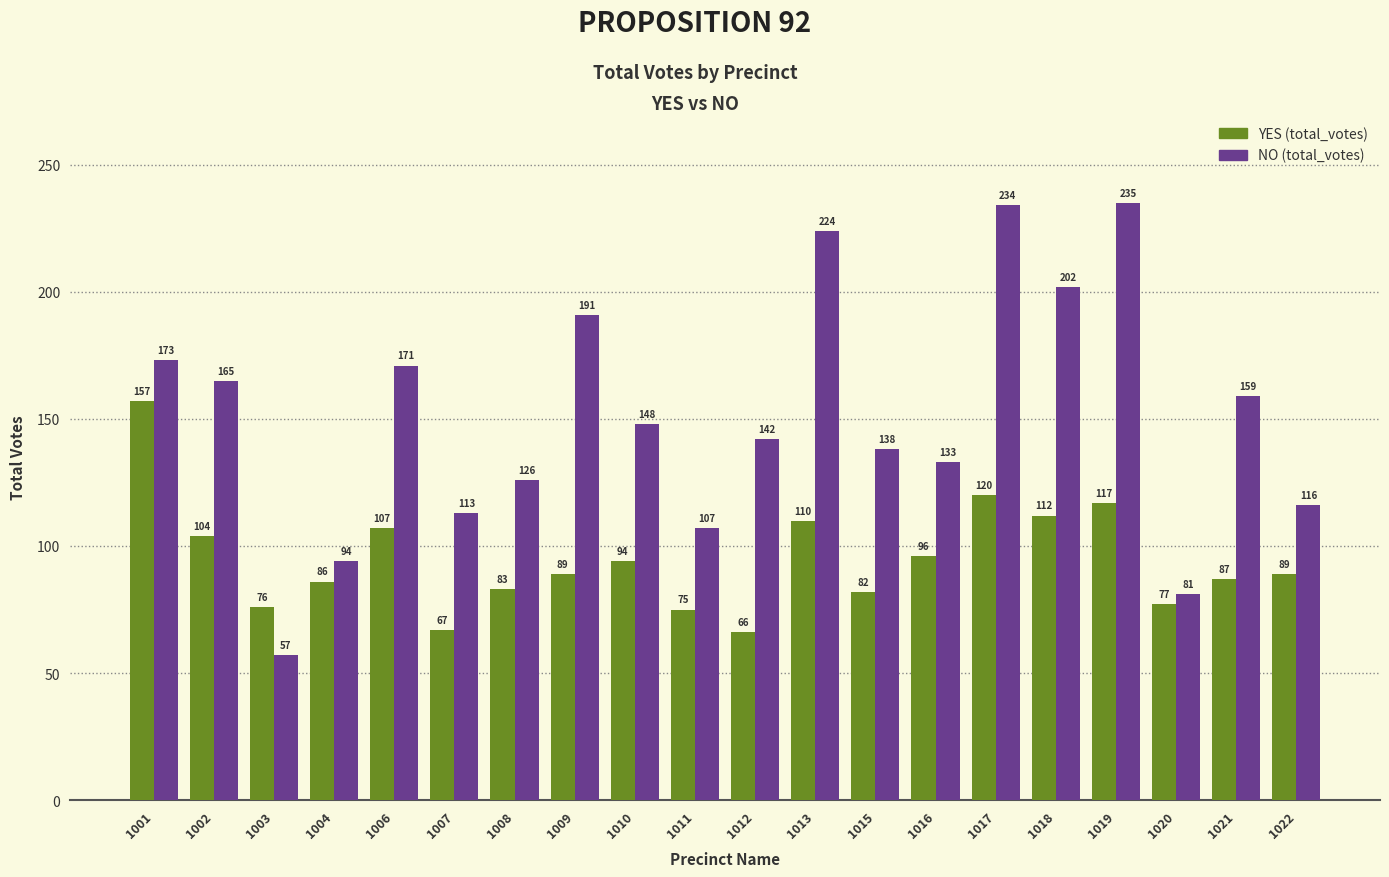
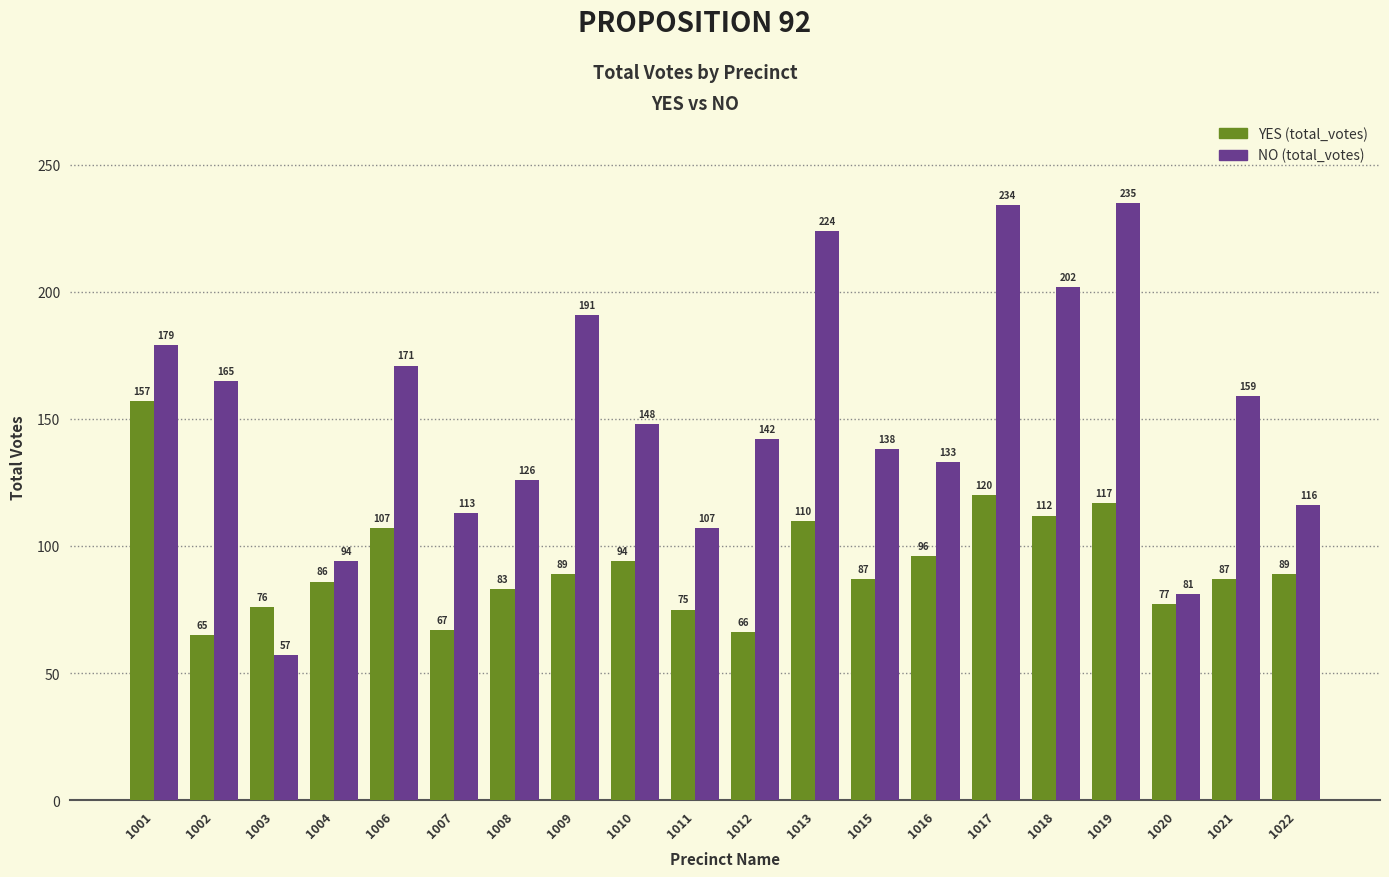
NO (total_votes), 1001: 173 -> 179
YES (total_votes), 1002: 104 -> 65
YES (total_votes), 1015: 82 -> 87
